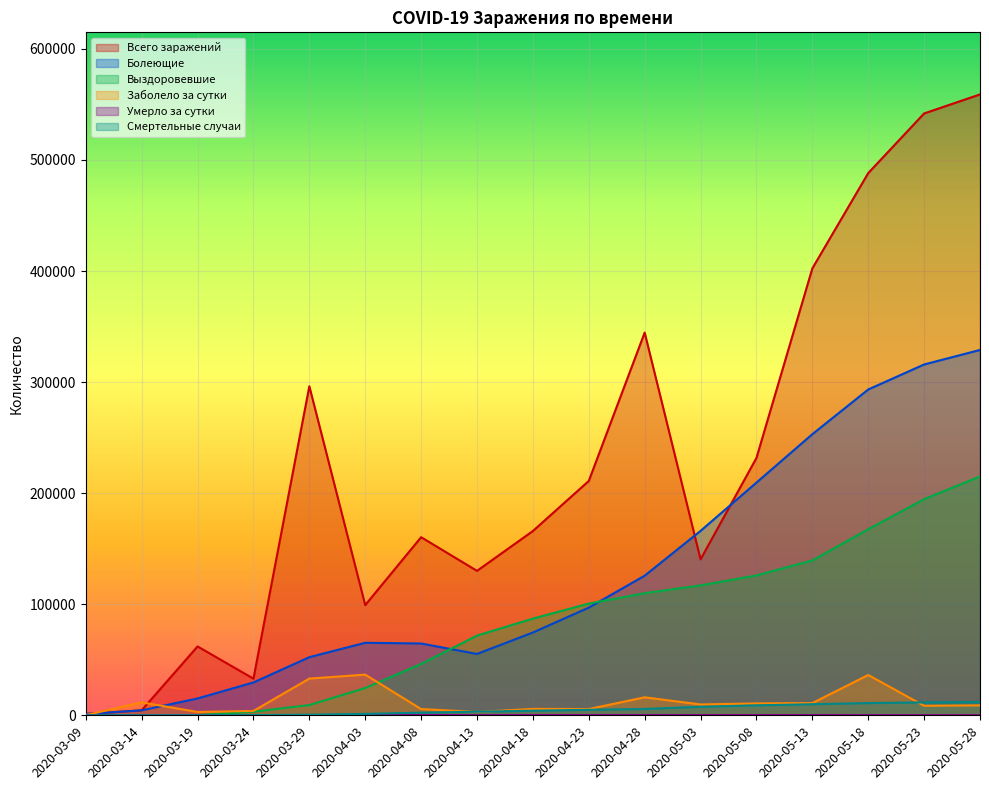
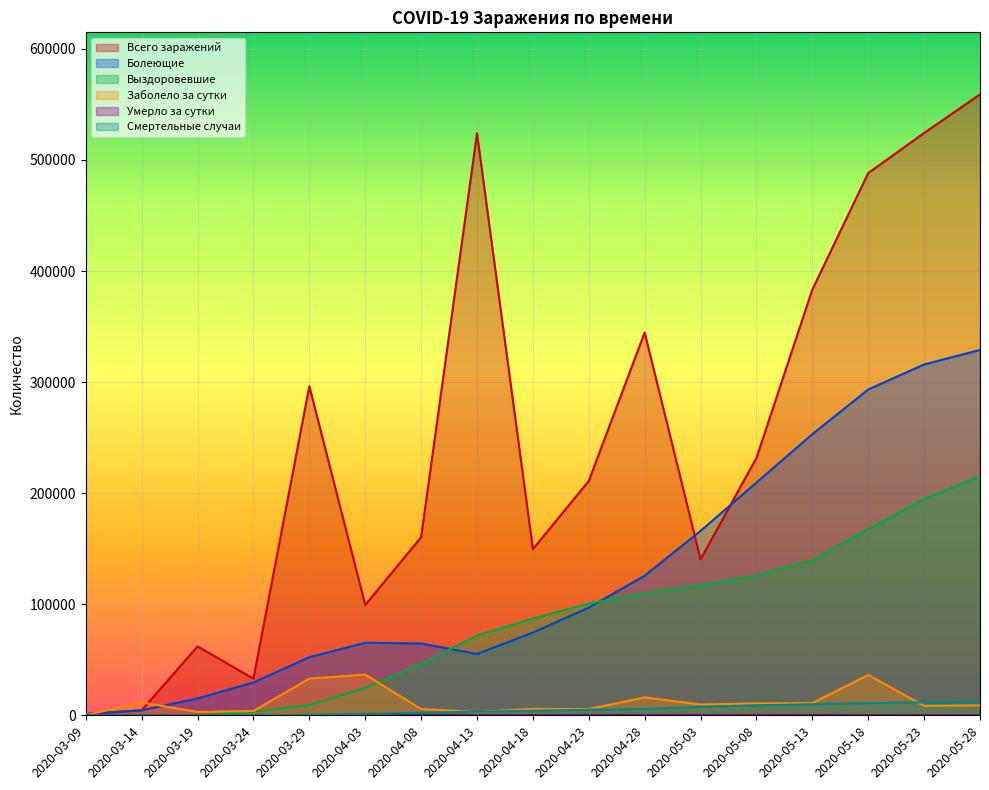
Всего заражений, 2020-04-13: 130000 -> 524000
Всего заражений, 2020-04-18: 166000 -> 150000
Всего заражений, 2020-05-13: 402000 -> 383000
Всего заражений, 2020-05-23: 542000 -> 524000
